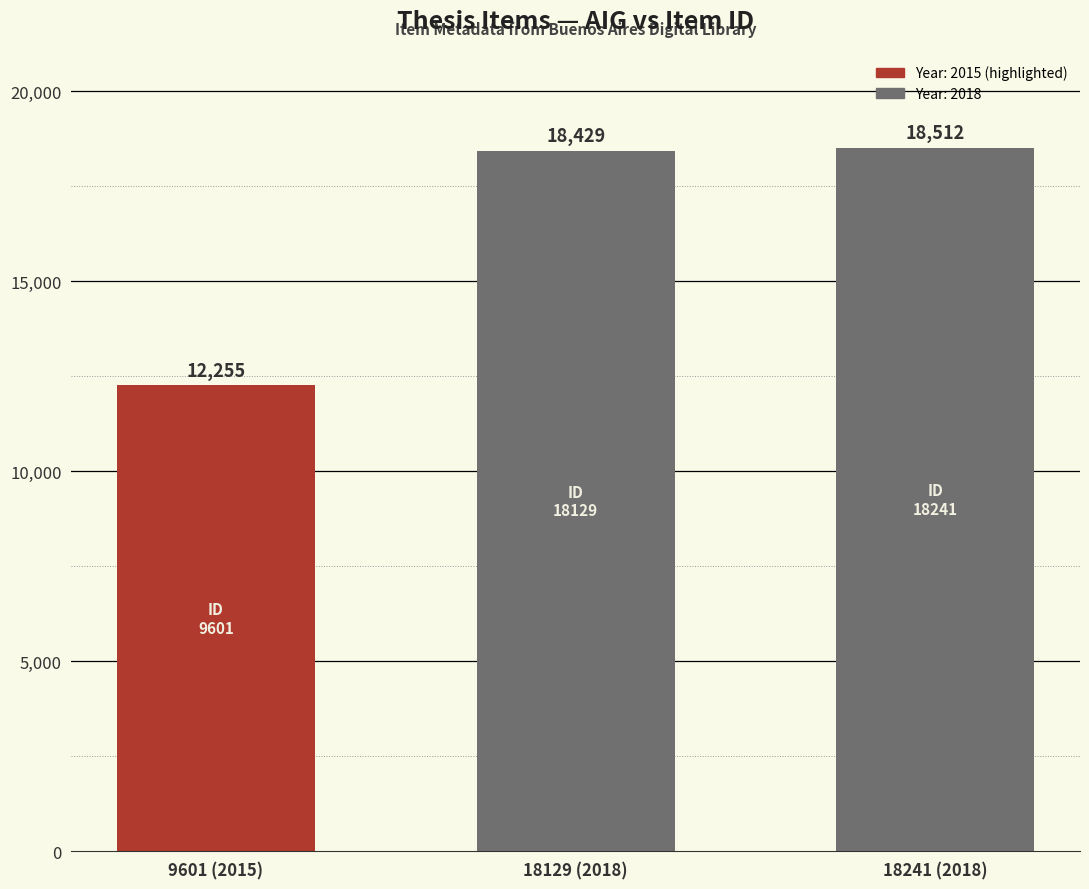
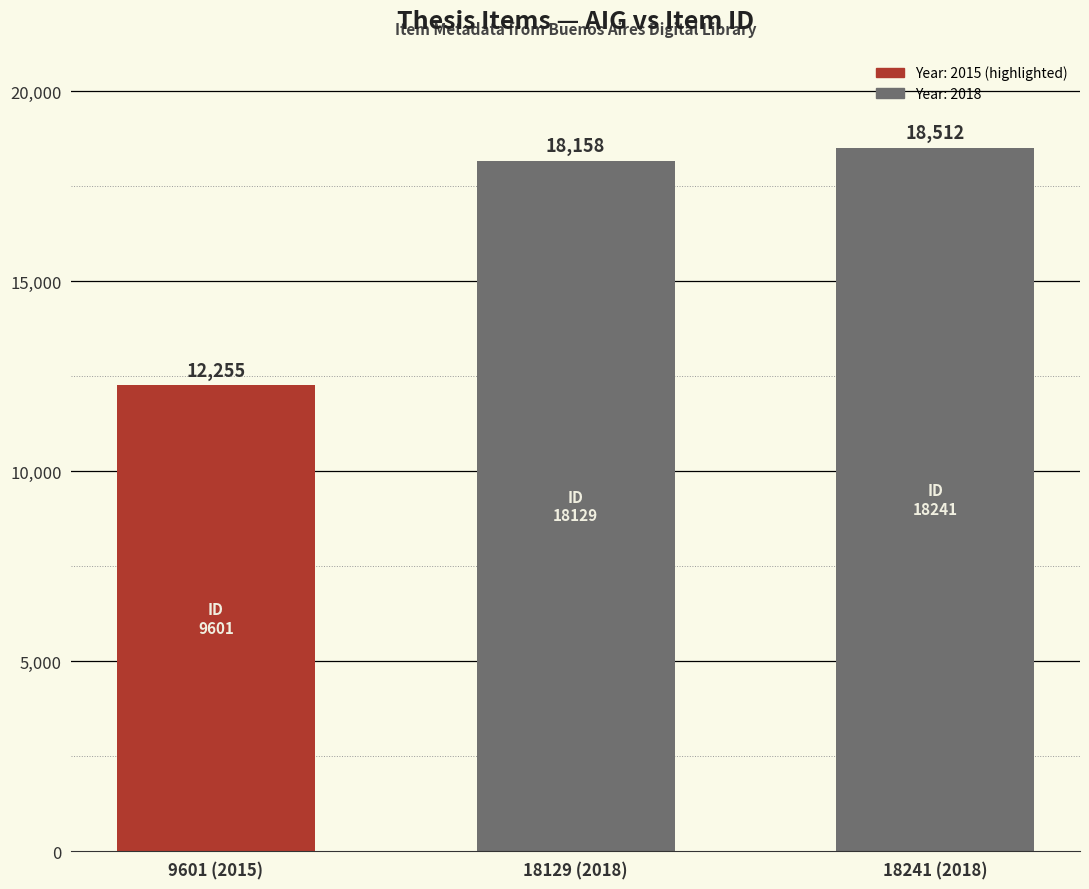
18129 (2018): 18,429 -> 18,158
